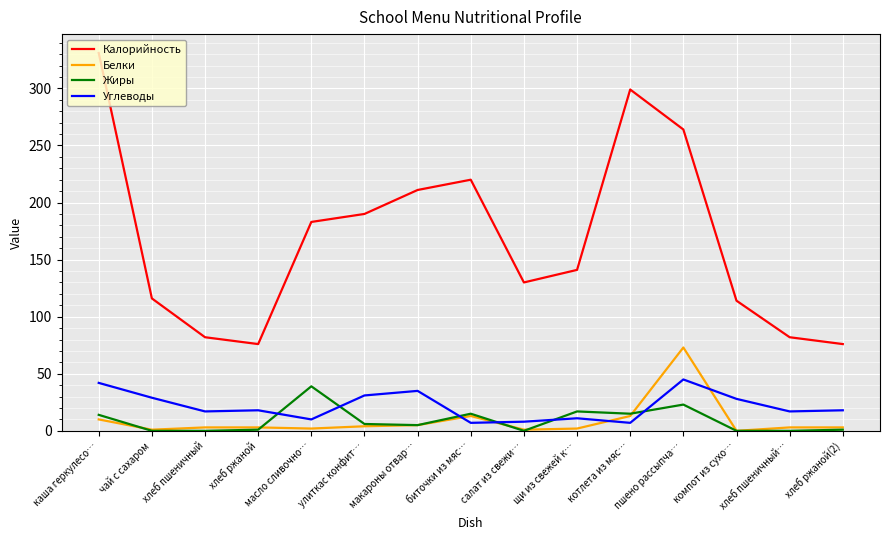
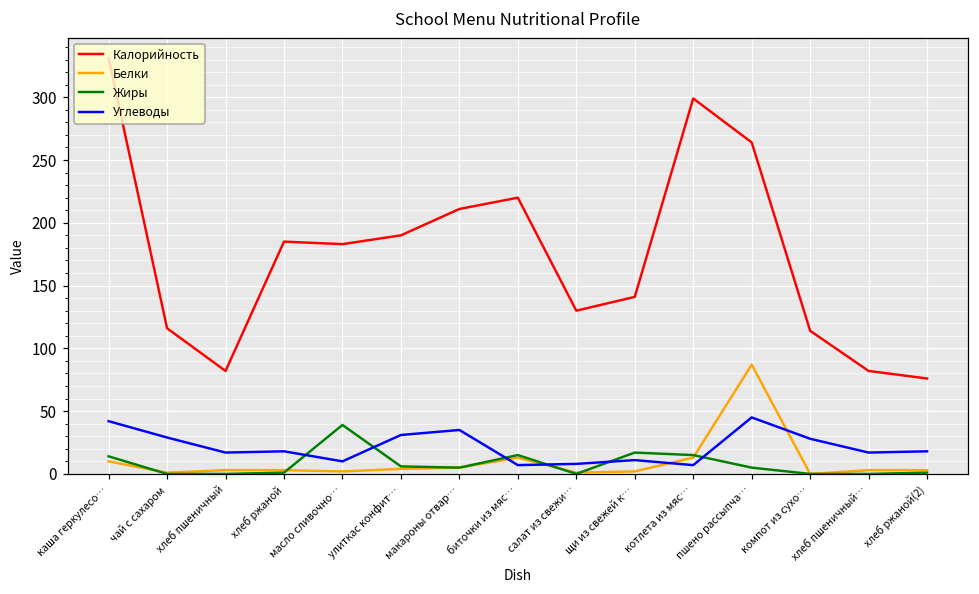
Калорийность, хлеб ржаной: 76 -> 185
Белки, пшено рассыпча…: 73 -> 87
Жиры, пшено рассыпча…: 23 -> 5
